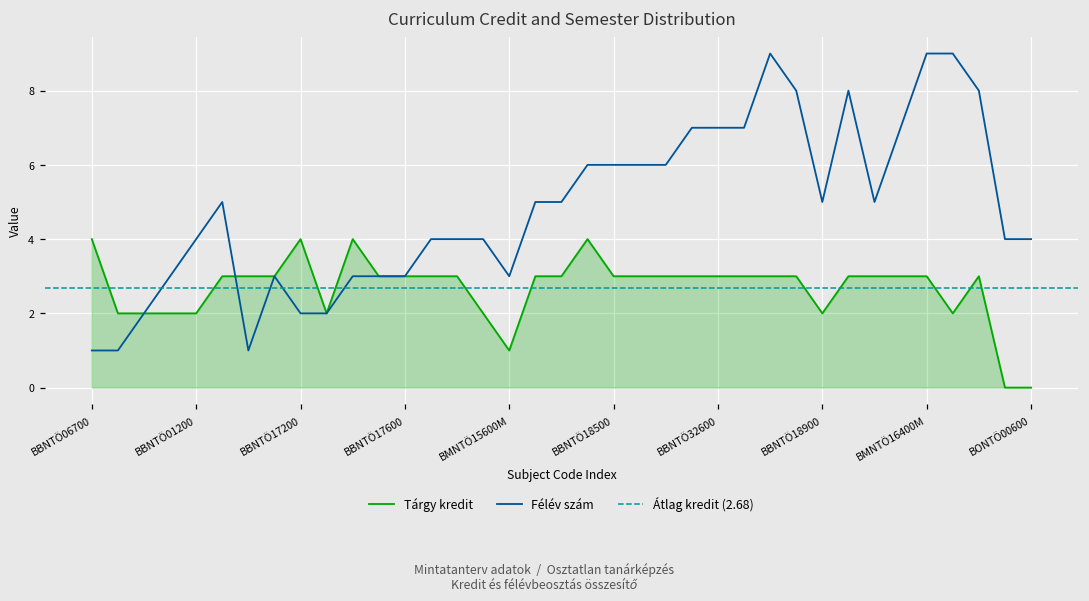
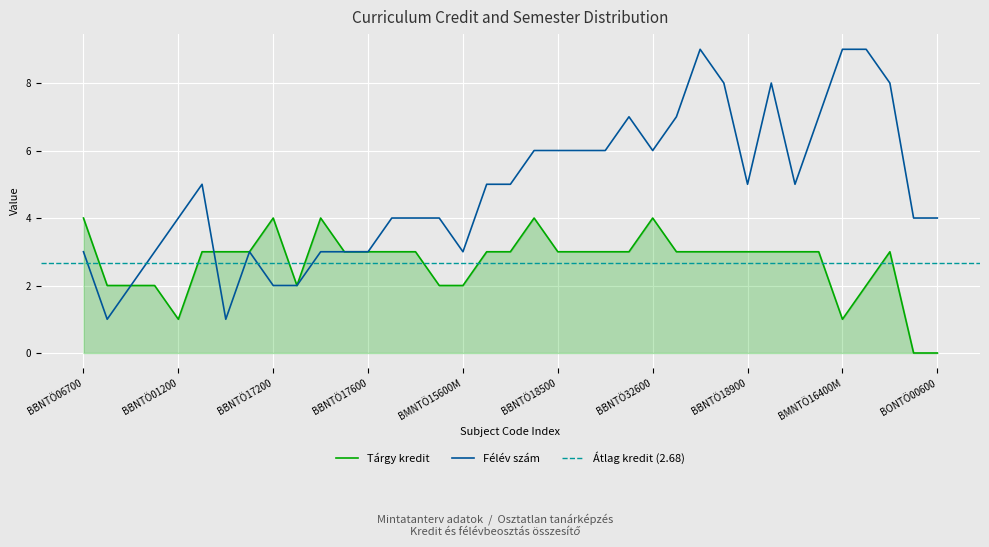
Félév szám, BBNTÖ06700: 1 -> 3
Tárgy kredit, BBNTÖ01200: 2 -> 1
Tárgy kredit, BMNTÖ15600M: 1 -> 2
Tárgy kredit, BBNTÖ32600: 3 -> 4
Félév szám, BBNTÖ32600: 7 -> 6
Tárgy kredit, BBNTÖ18900: 2 -> 3
Tárgy kredit, BMNTÖ16400M: 3 -> 1
